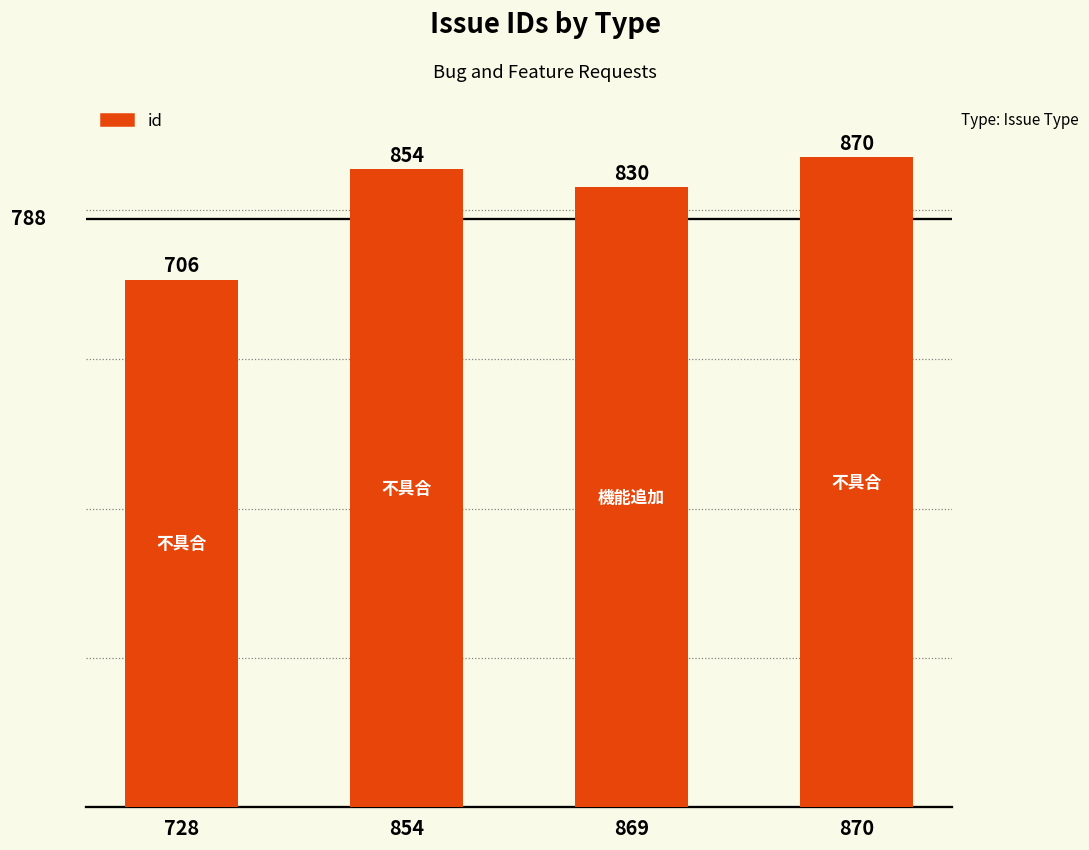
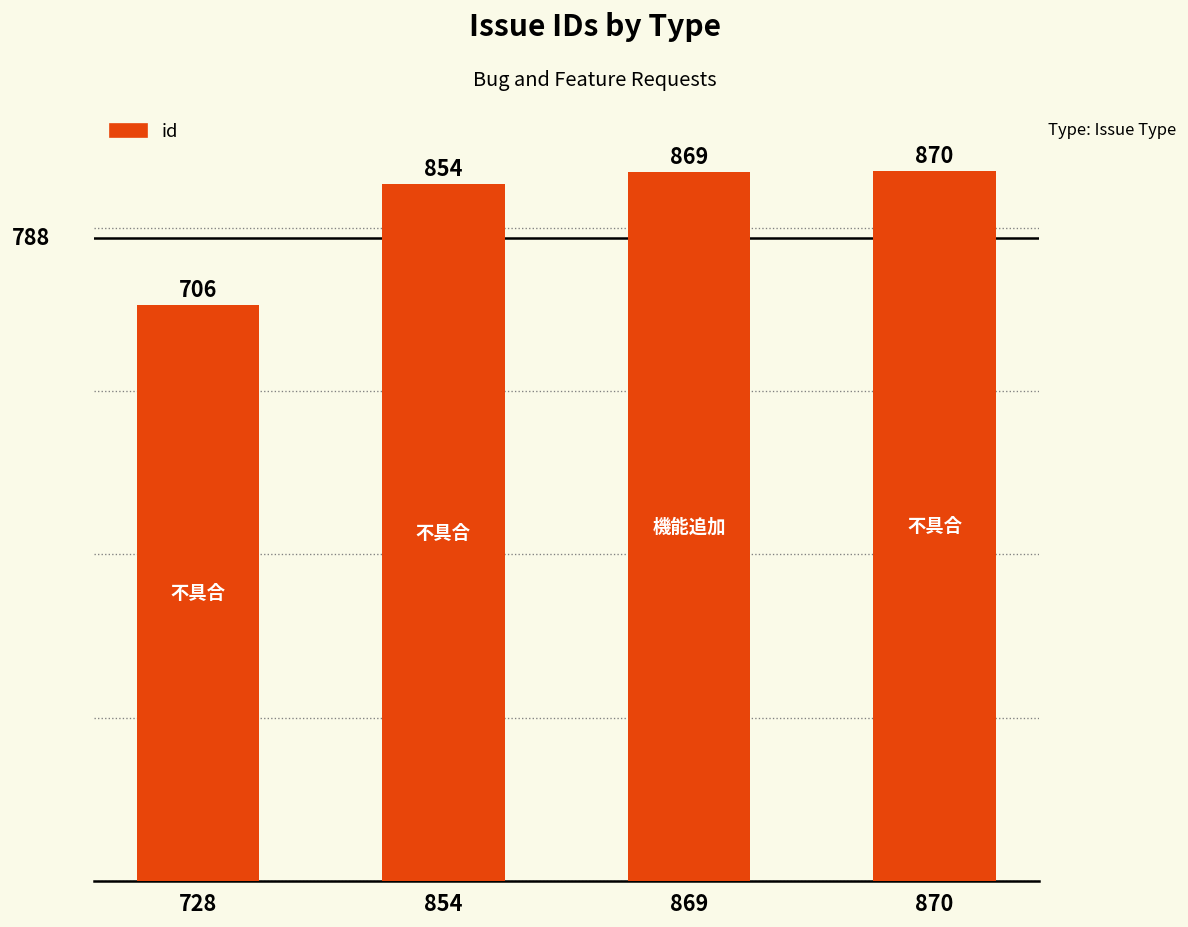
869: 830 -> 869
